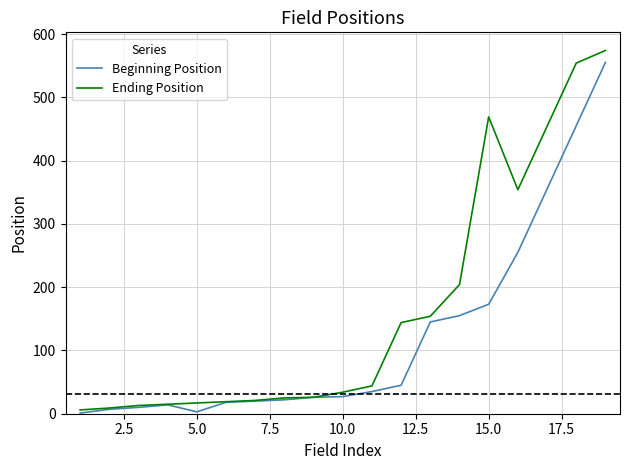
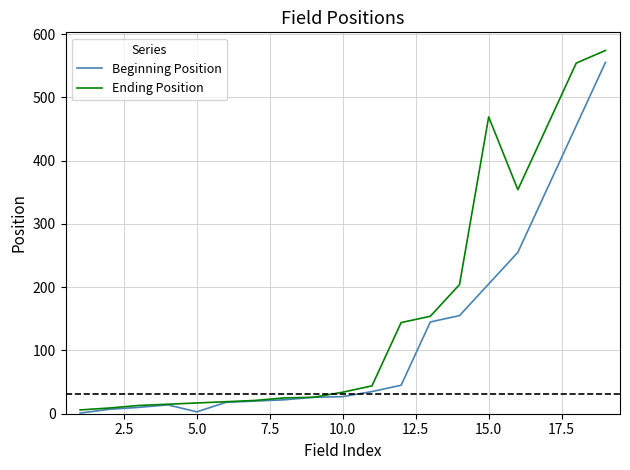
Beginning Position, 15.0: 170 -> 210
